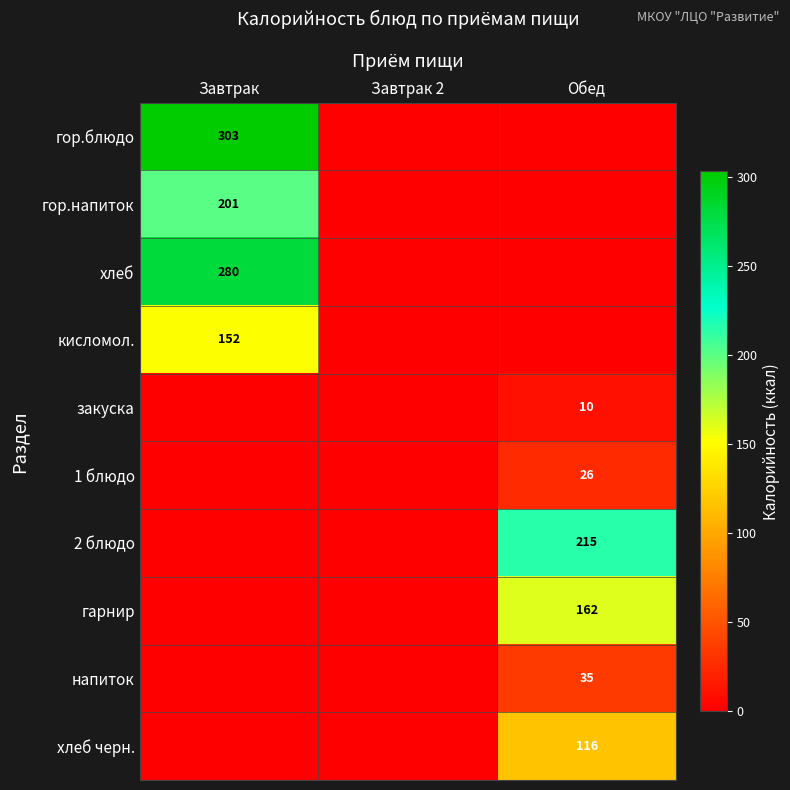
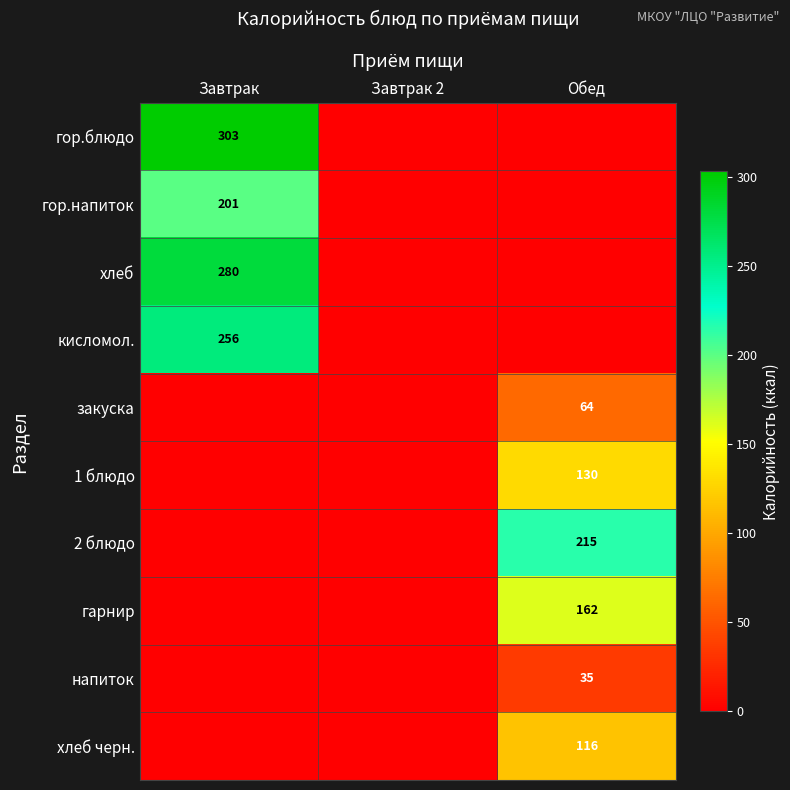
кисломол., Завтрак: 152 -> 256
закуска, Обед: 10 -> 64
1 блюдо, Обед: 26 -> 130
